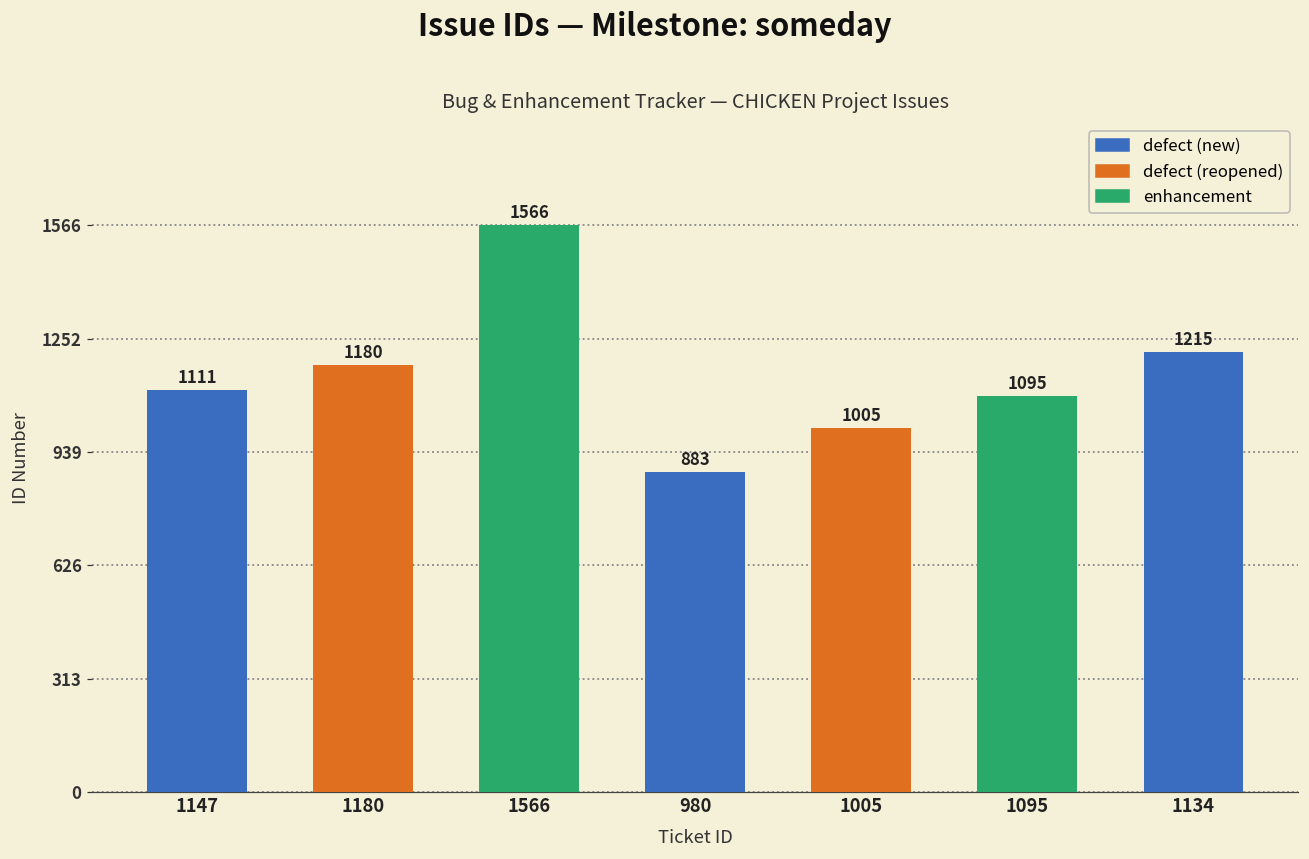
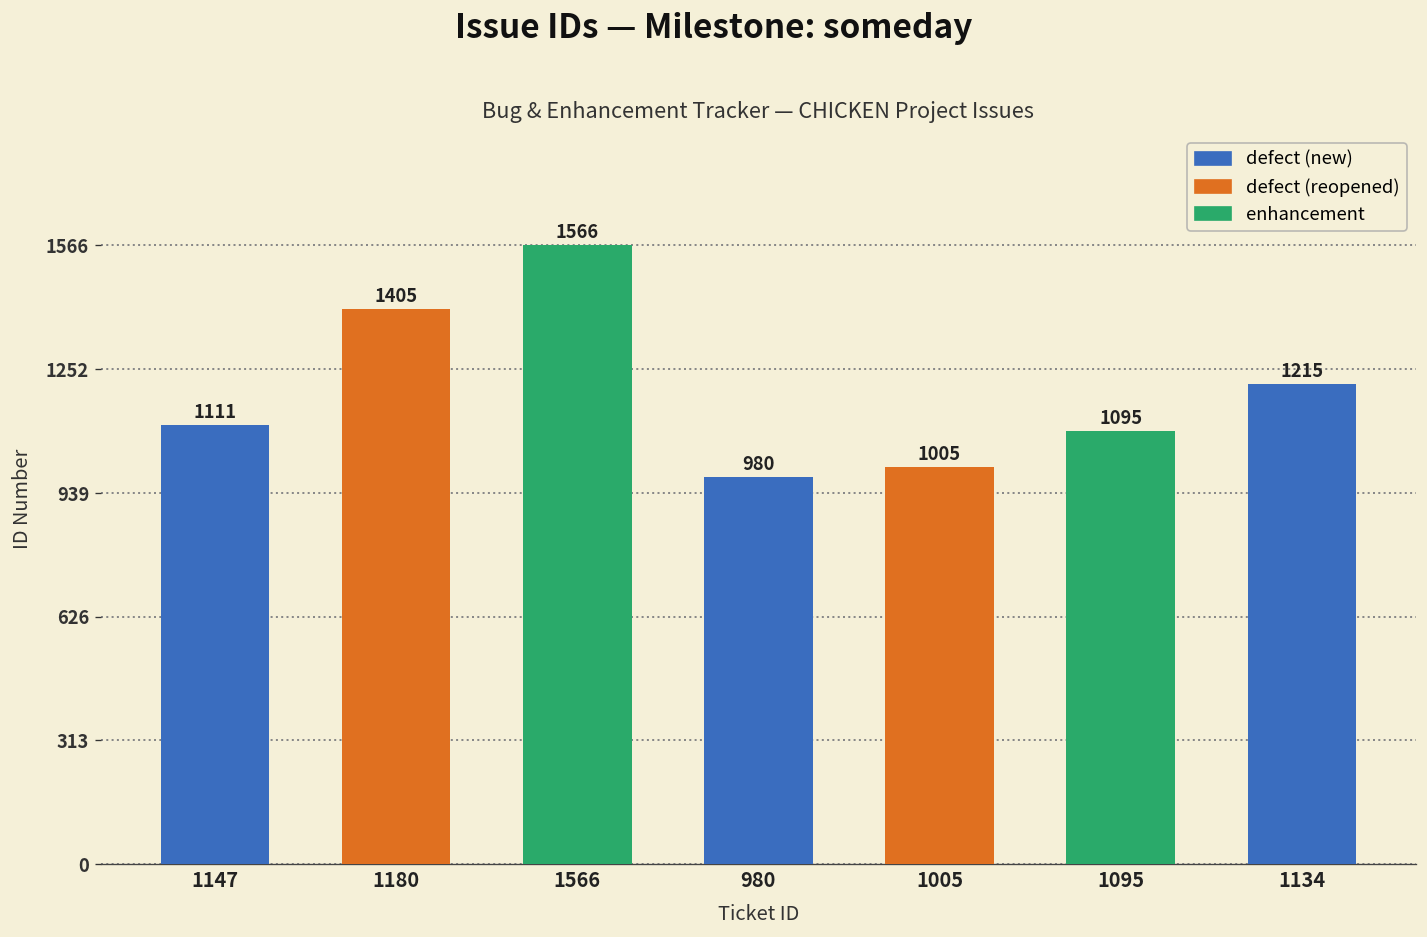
1180: 1180 -> 1405
980: 883 -> 980
